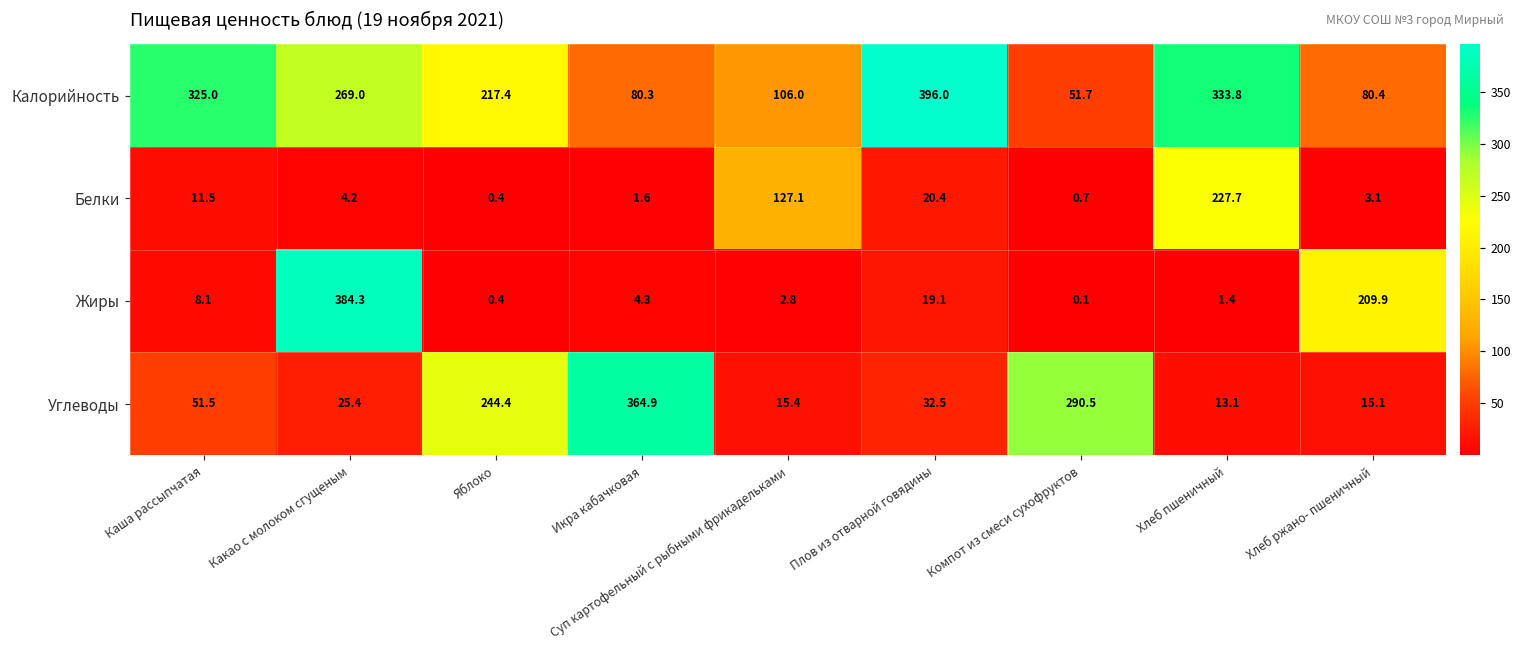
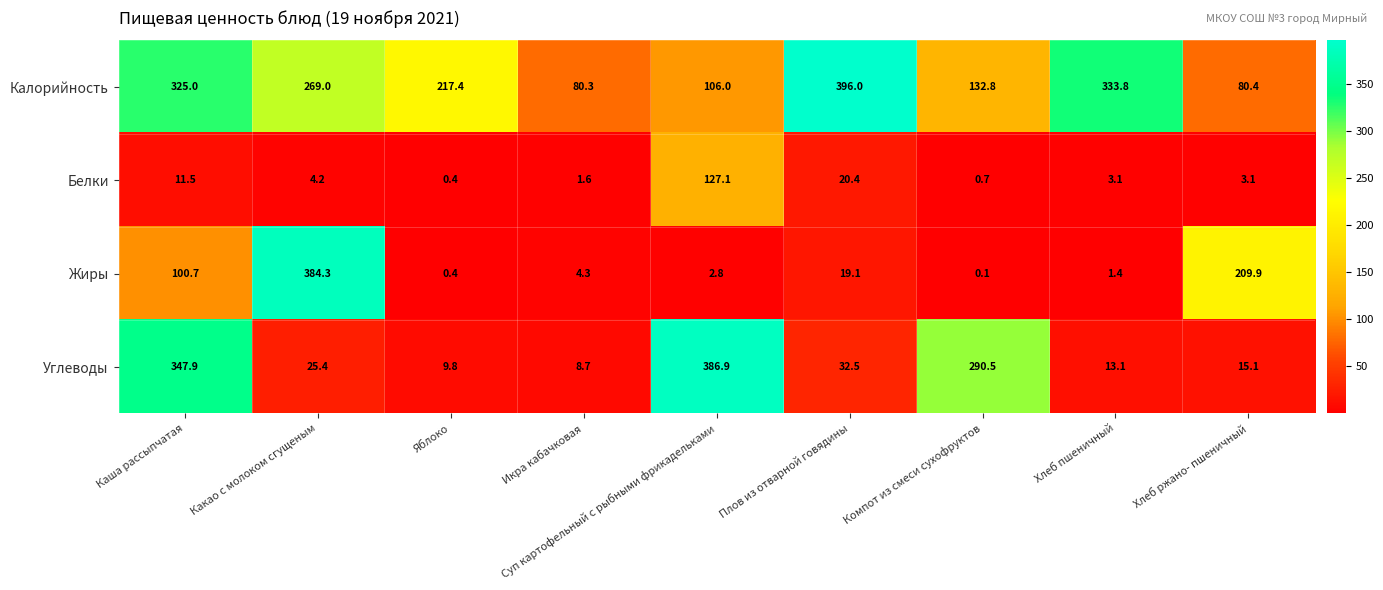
Калорийность, Компот из смеси сухофруктов: 51.7 -> 132.8
Белки, Хлеб пшеничный: 227.7 -> 3.1
Жиры, Каша рассыпчатая: 8.1 -> 100.7
Углеводы, Каша рассыпчатая: 51.5 -> 347.9
Углеводы, Яблоко: 244.4 -> 9.8
Углеводы, Икра кабачковая: 364.9 -> 8.7
Углеводы, Суп картофельный с рыбными фрикадельками: 15.4 -> 386.9
